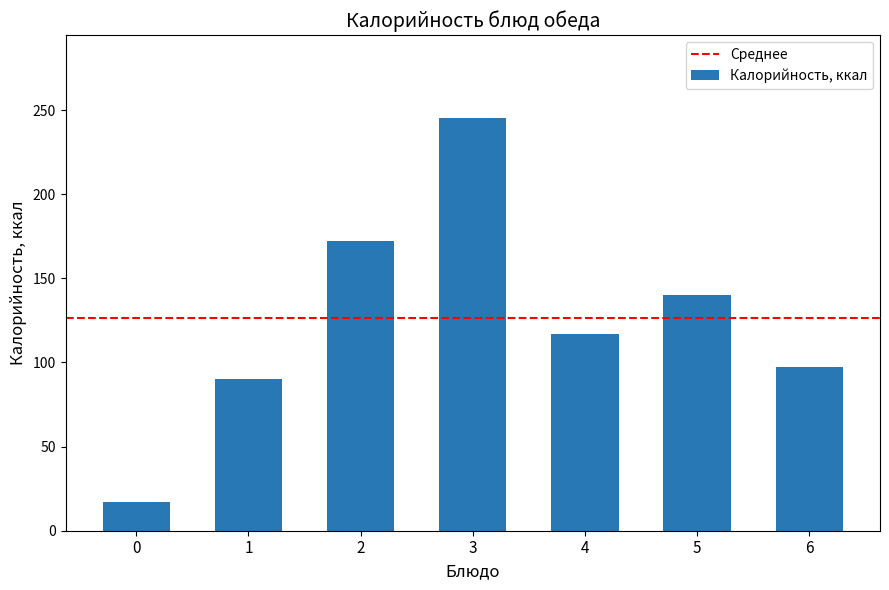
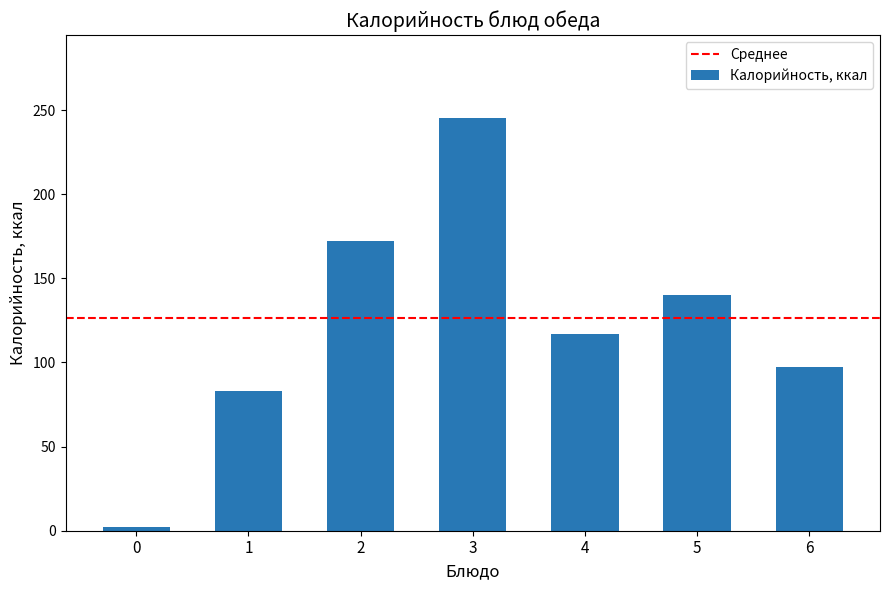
0: 17 -> 2
1: 90 -> 83
